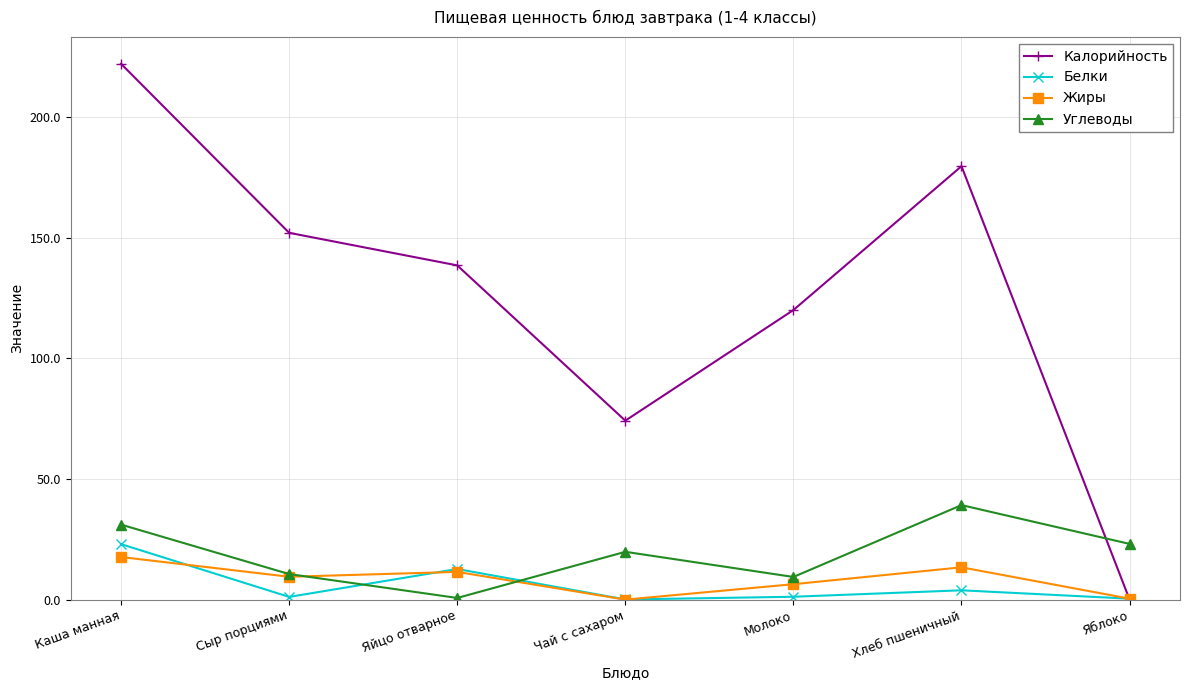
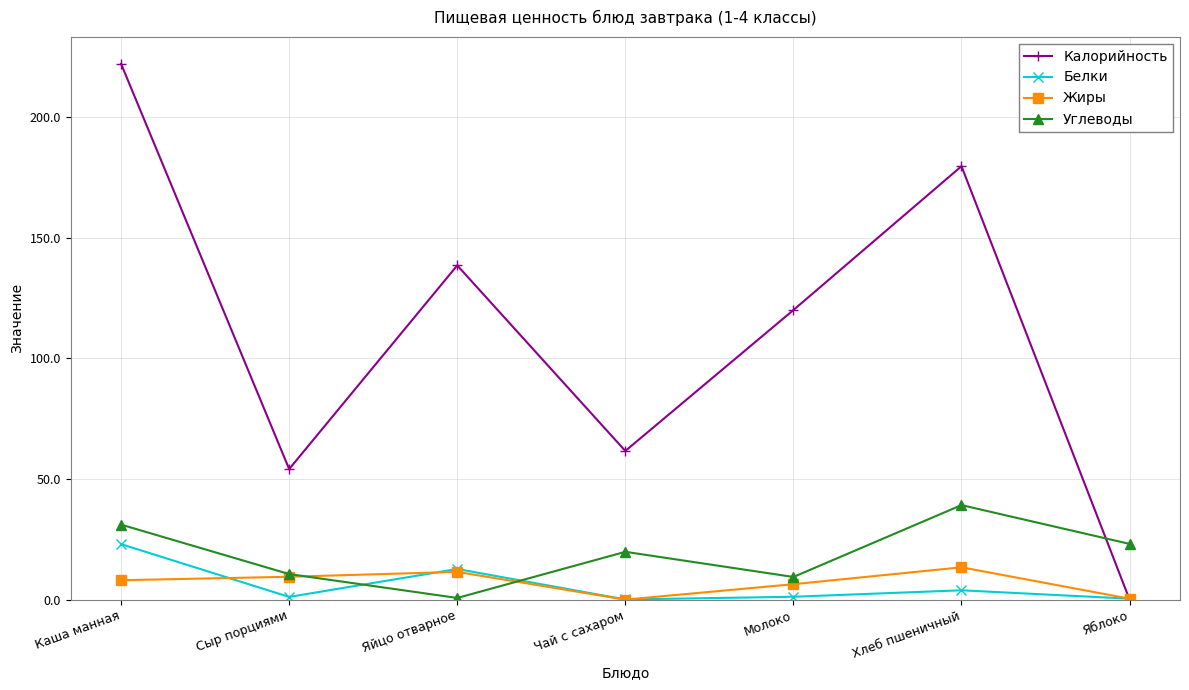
Жиры, Каша манная: 18 -> 8
Калорийность, Сыр порциями: 152 -> 54
Калорийность, Чай с сахаром: 74 -> 62
